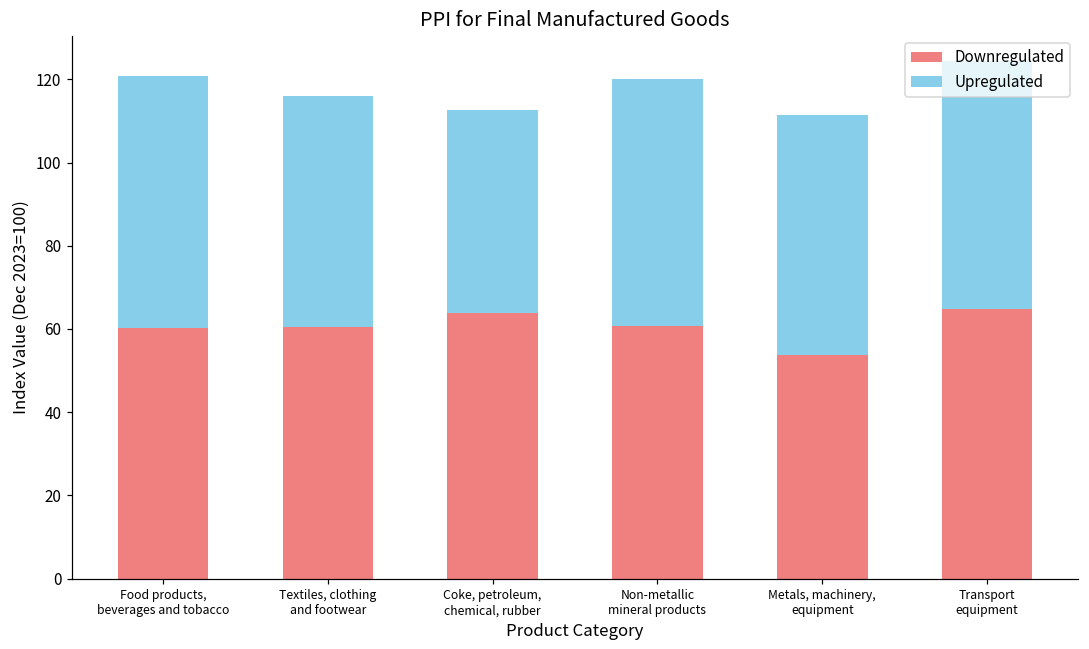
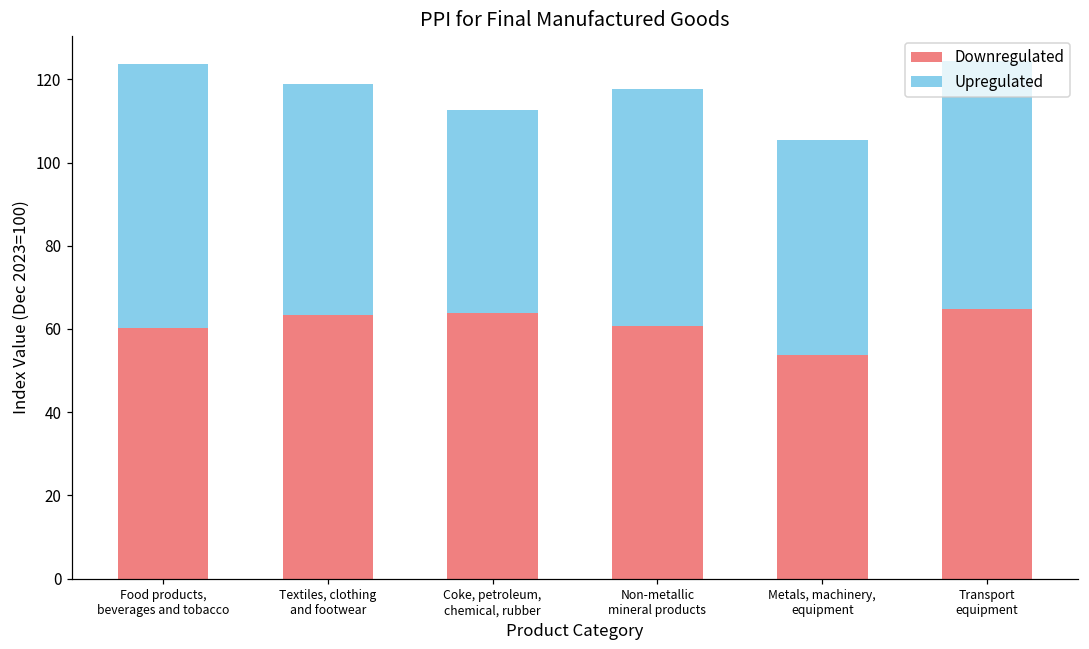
Upregulated, Food products, beverages and tobacco: 60 -> 63
Downregulated, Textiles, clothing and footwear: 61 -> 63
Upregulated, Non-metallic mineral products: 59 -> 57
Upregulated, Metals, machinery, equipment: 58 -> 52
